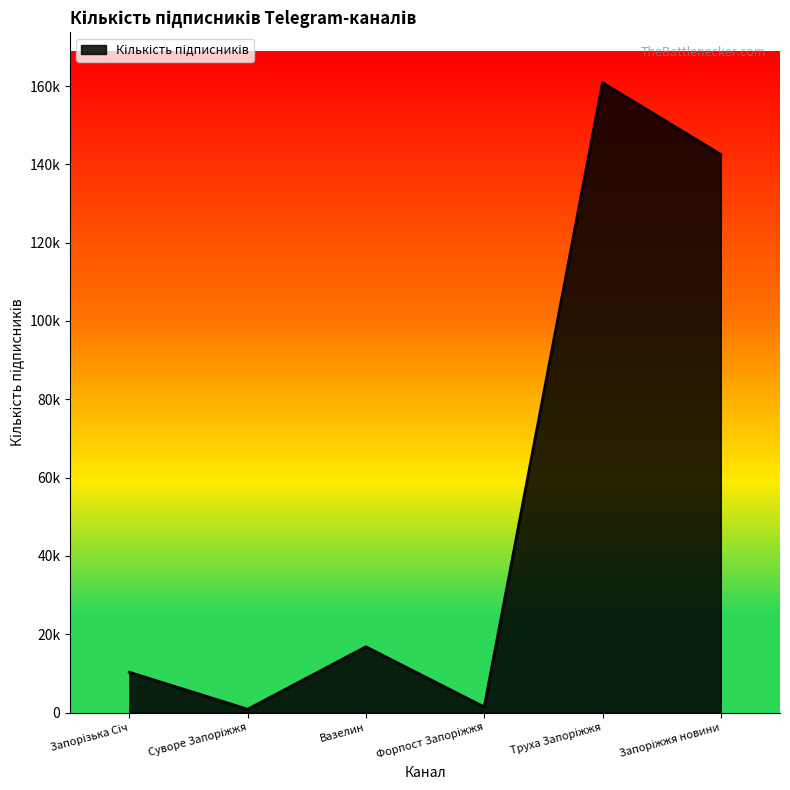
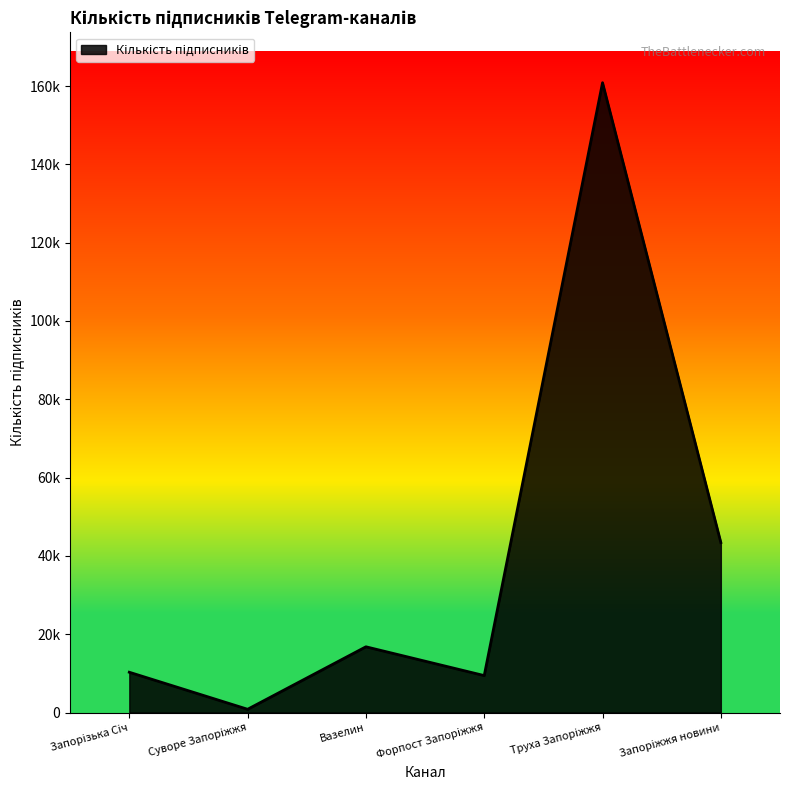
Форпост Запоріжжя: 1000 -> 9000
Запоріжжя новини: 143000 -> 43000
